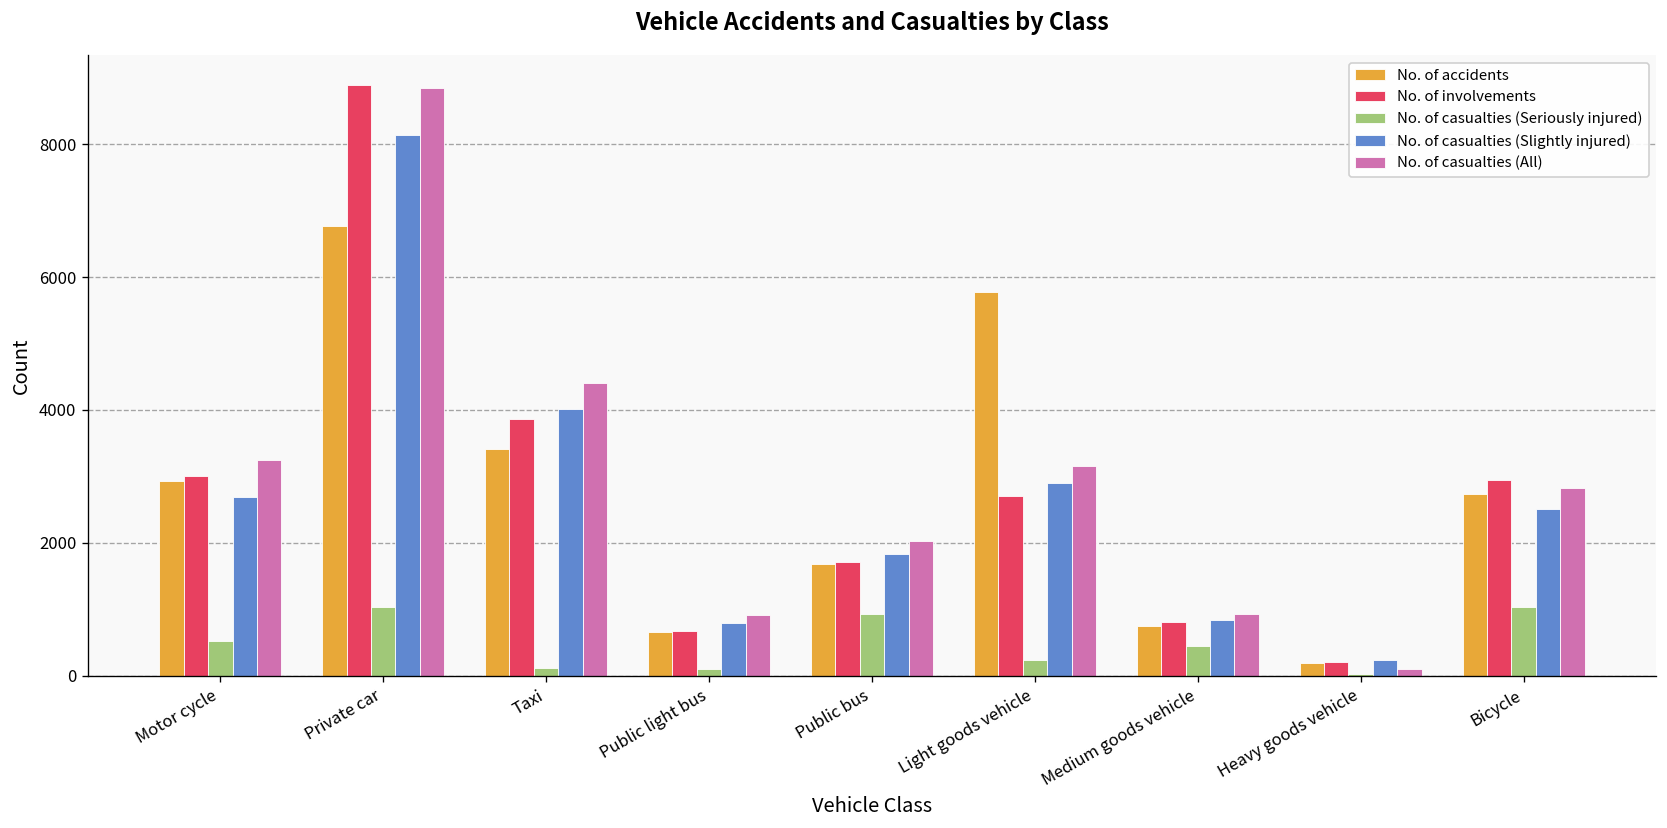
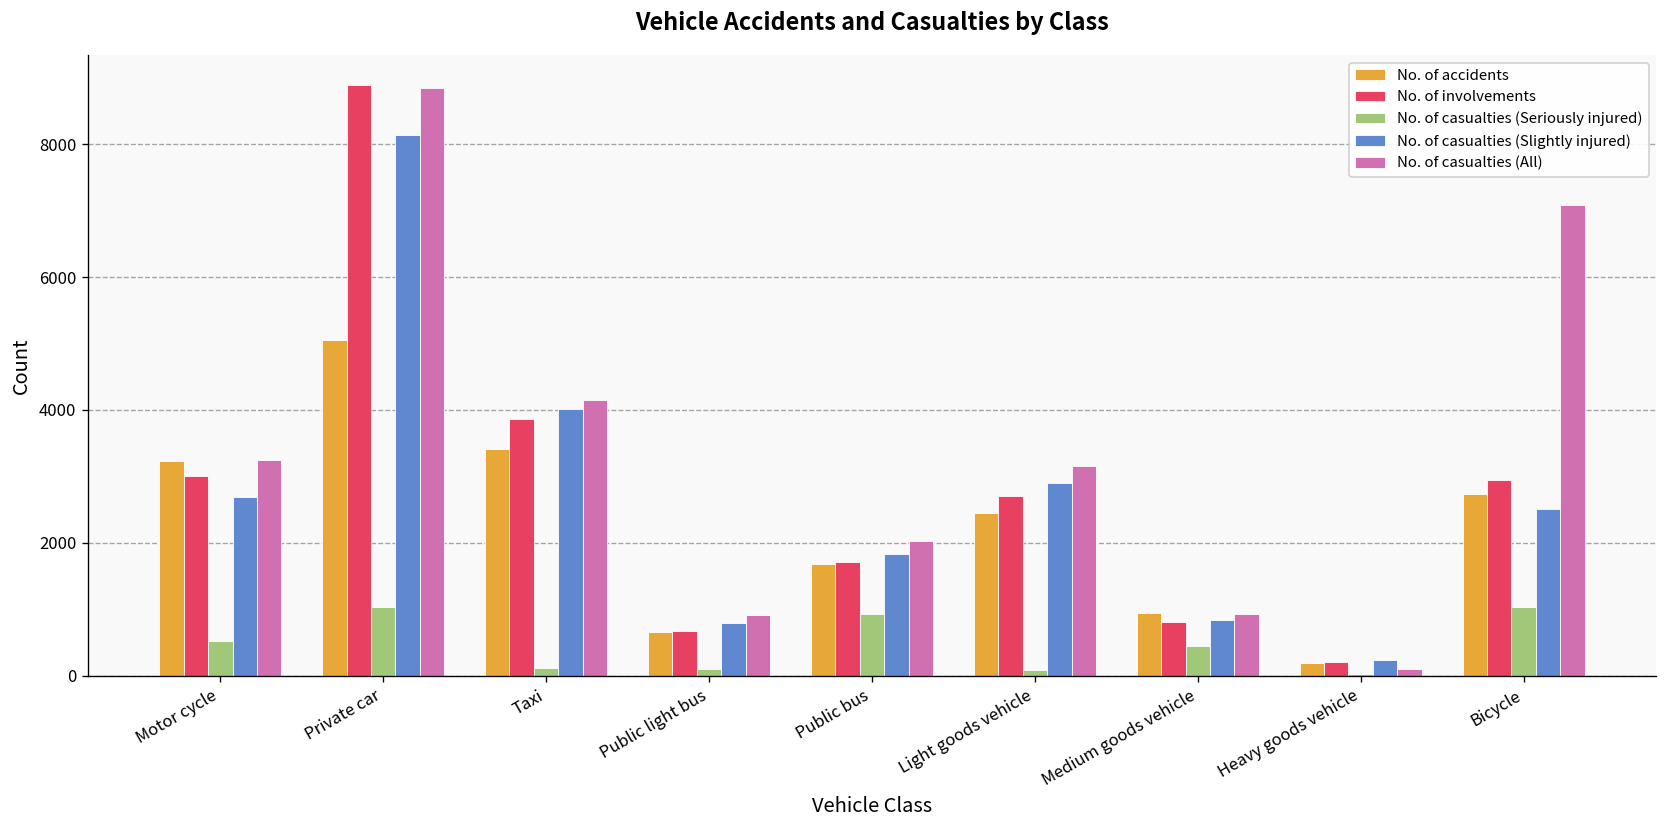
No. of accidents, Motor cycle: 2900 -> 3200
No. of accidents, Private car: 6800 -> 5100
No. of casualties (All), Taxi: 4400 -> 4200
No. of accidents, Light goods vehicle: 5800 -> 2400
No. of casualties (Seriously injured), Light goods vehicle: 200 -> 100
No. of accidents, Medium goods vehicle: 700 -> 900
No. of casualties (All), Bicycle: 2800 -> 7100
